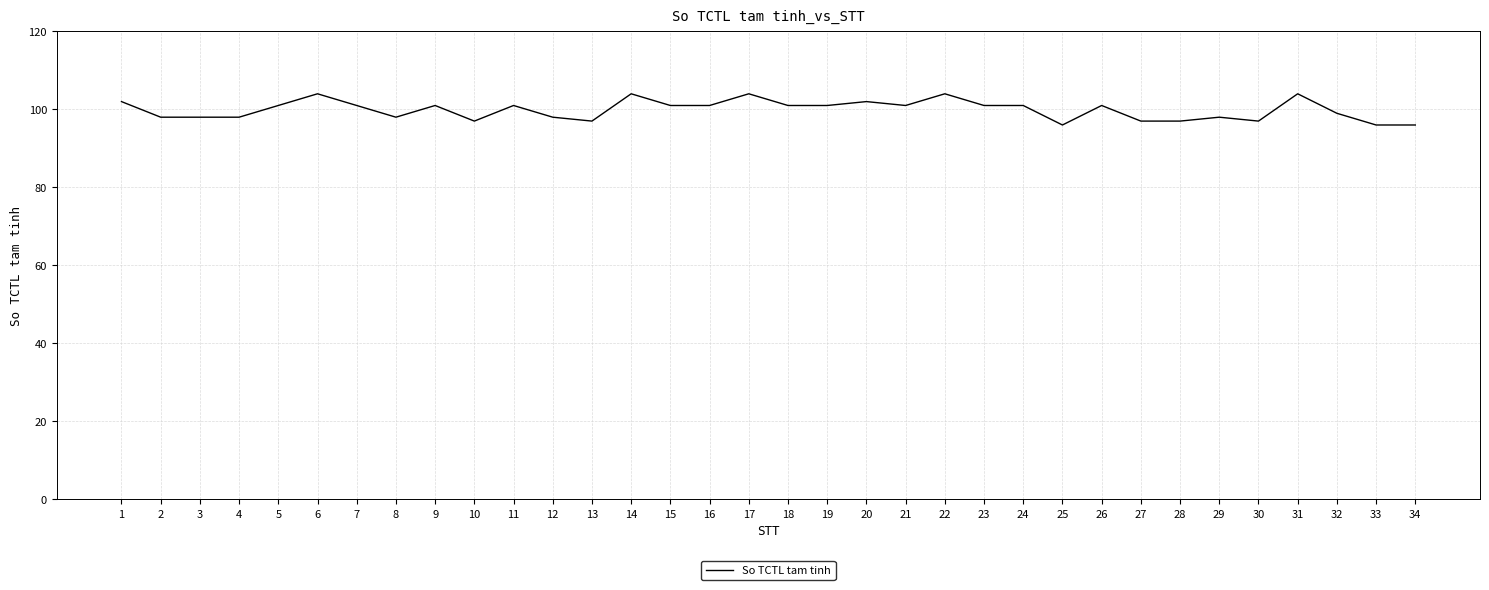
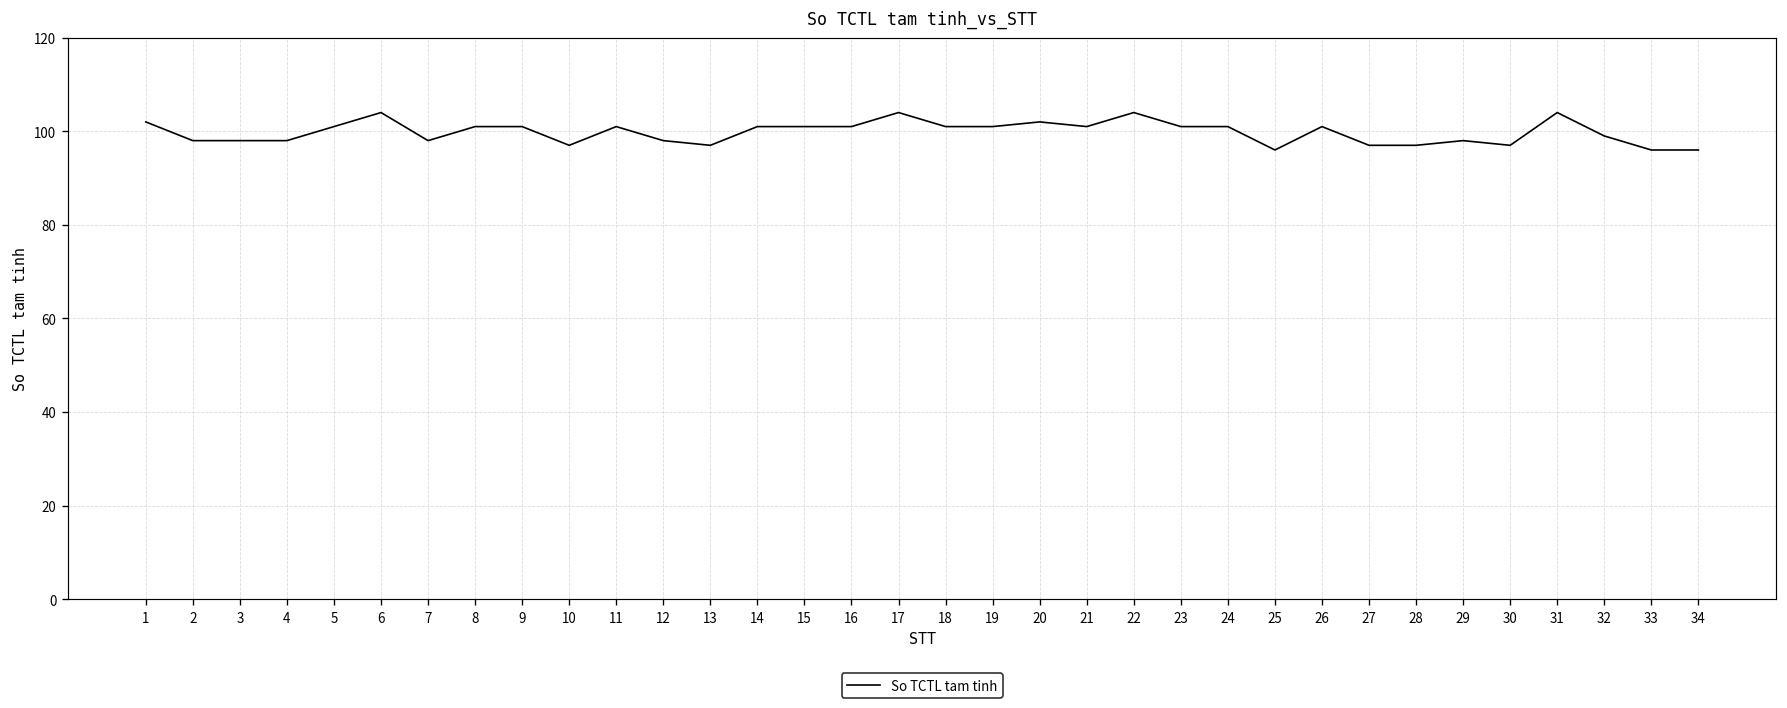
7: 101 -> 98
8: 98 -> 101
14: 104 -> 101
